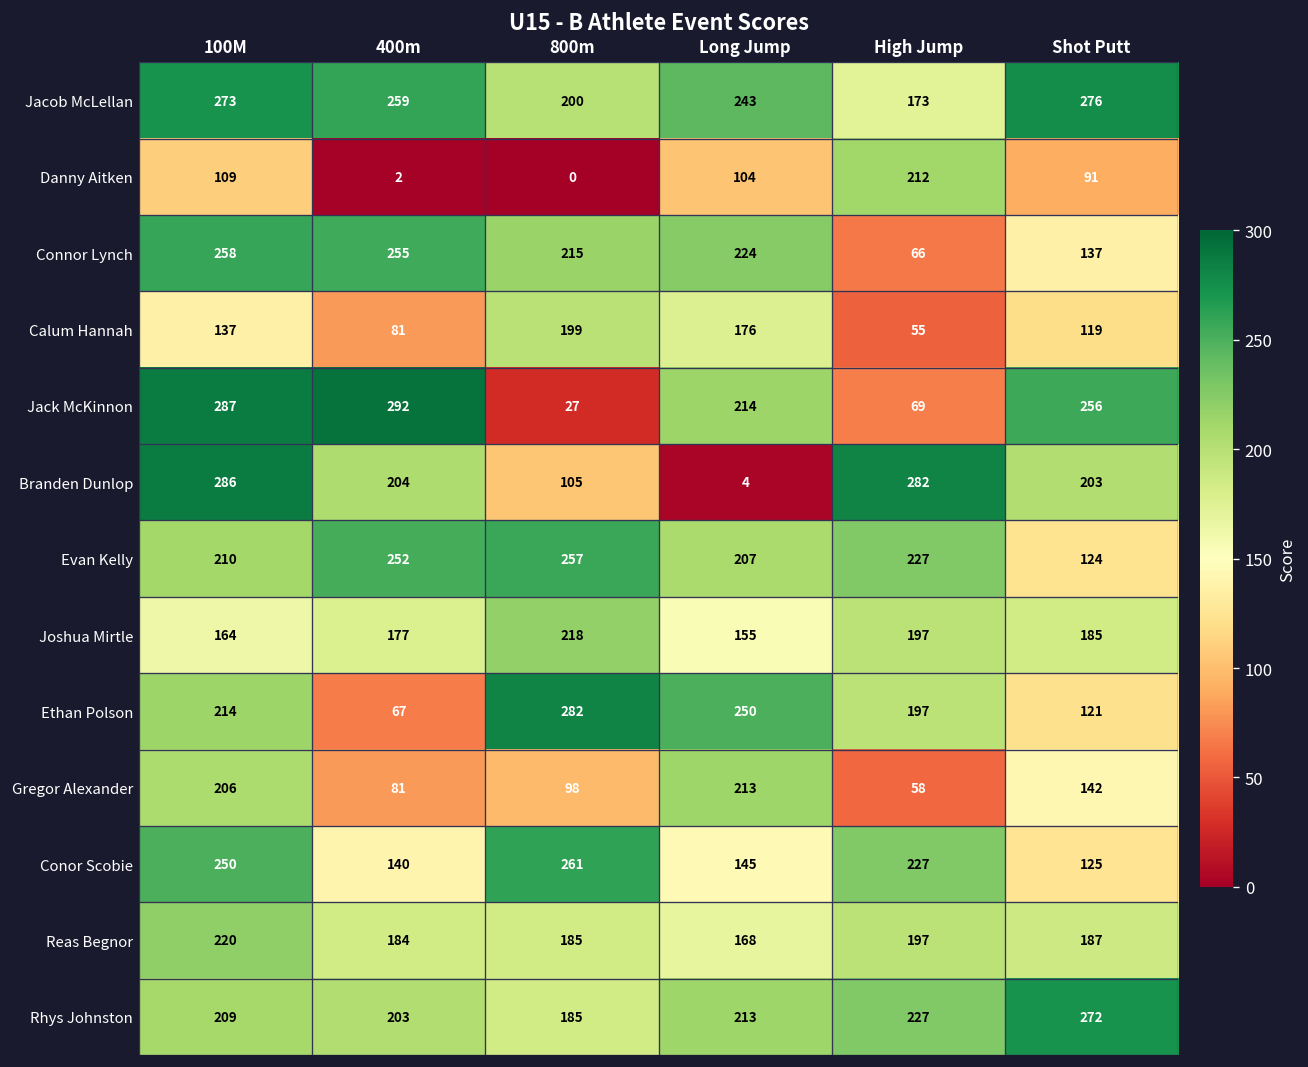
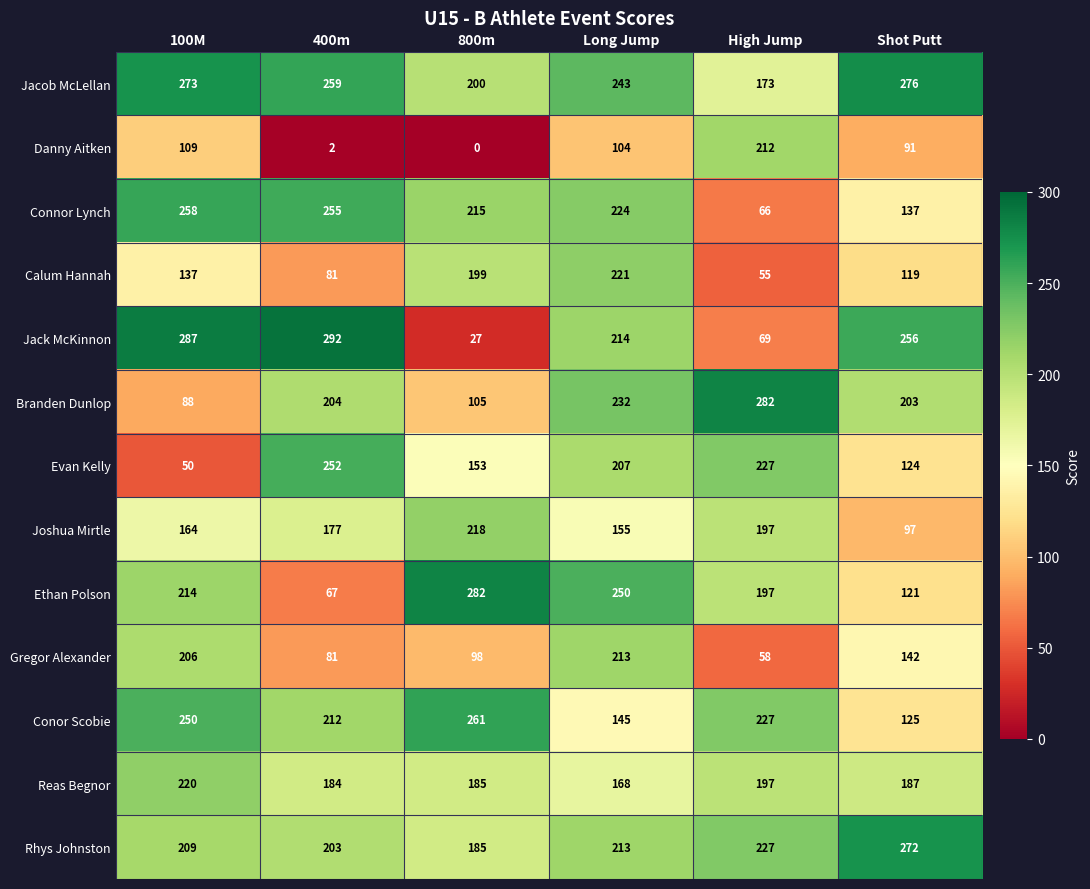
Calum Hannah, Long Jump: 176 -> 221
Branden Dunlop, 100M: 286 -> 88
Branden Dunlop, Long Jump: 4 -> 232
Evan Kelly, 100M: 210 -> 50
Evan Kelly, 800m: 257 -> 153
Joshua Mirtle, Shot Putt: 185 -> 97
Conor Scobie, 400m: 140 -> 212
